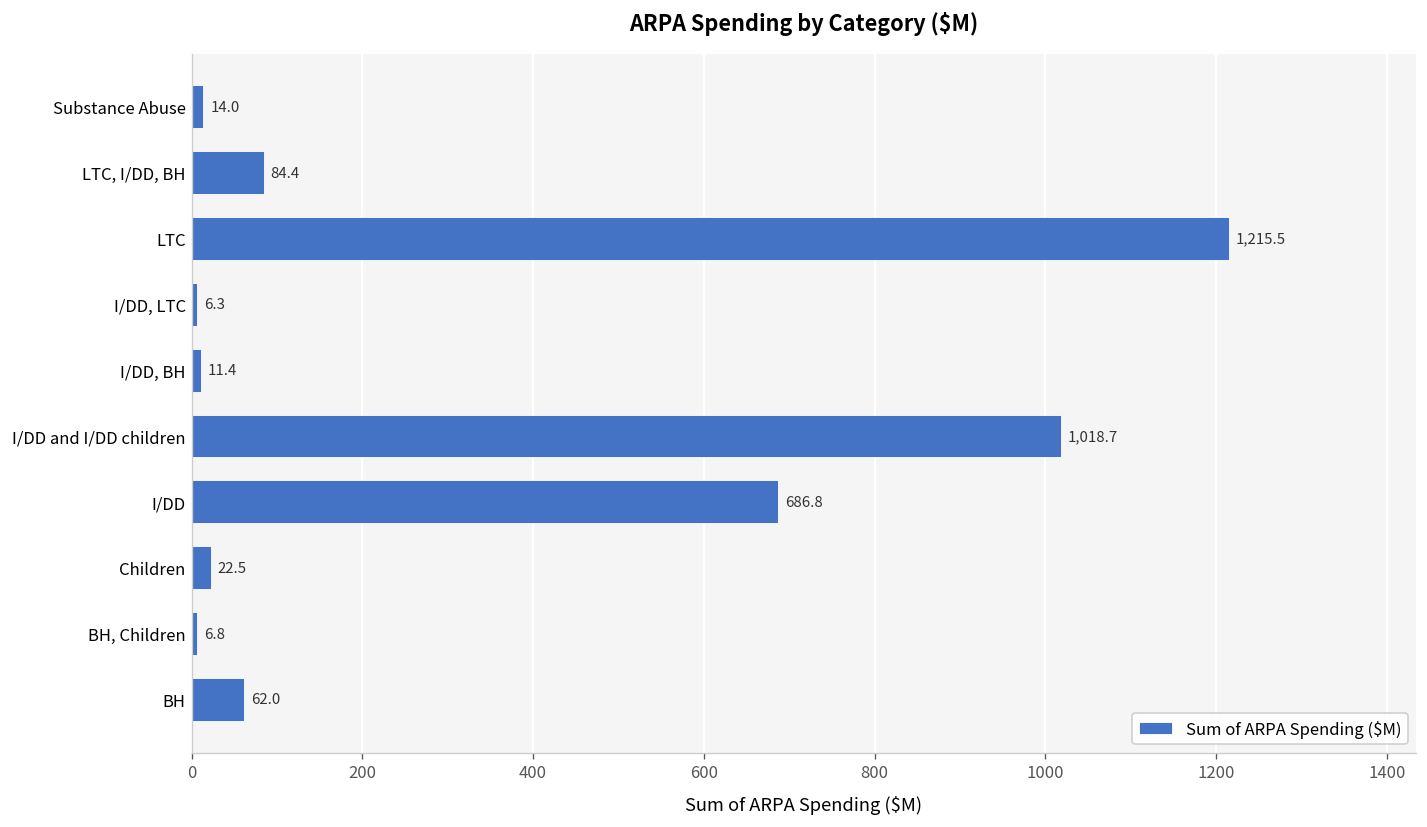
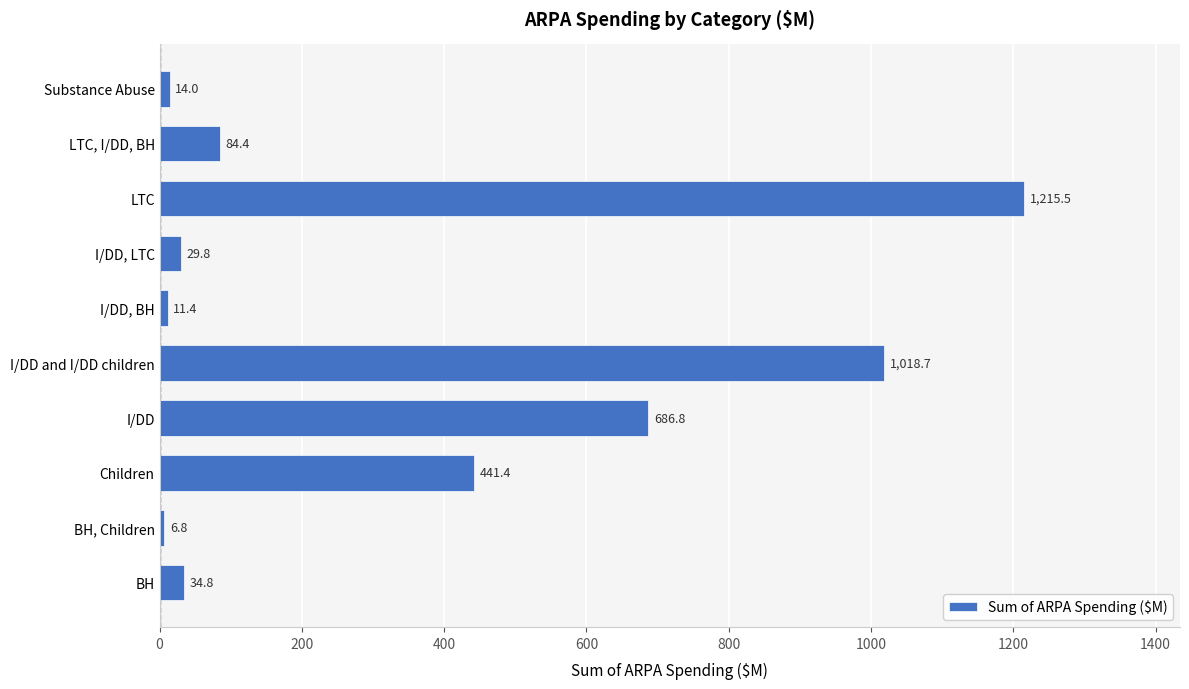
I/DD, LTC: 6.3 -> 29.8
Children: 22.5 -> 441.4
BH: 62.0 -> 34.8
